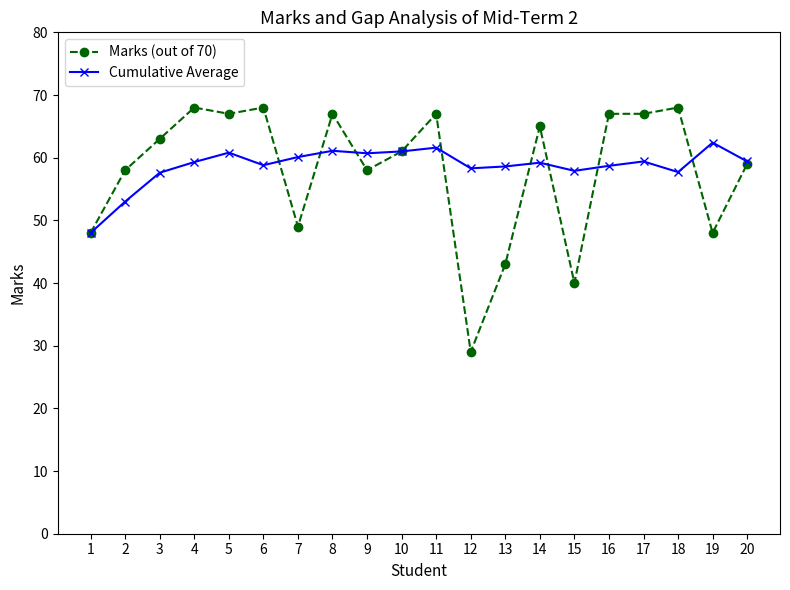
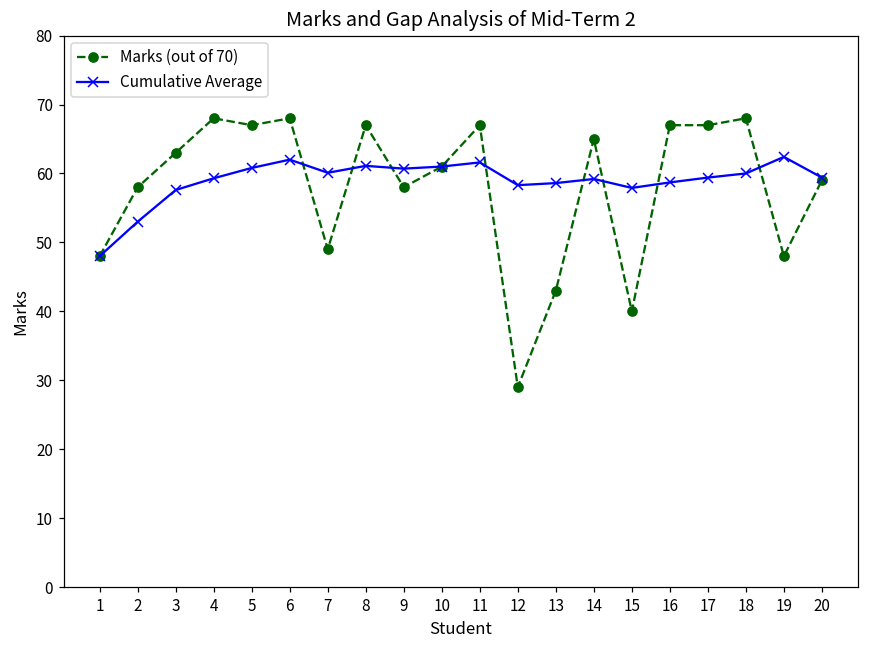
Cumulative Average, 6: 59 -> 62
Cumulative Average, 18: 58 -> 60
